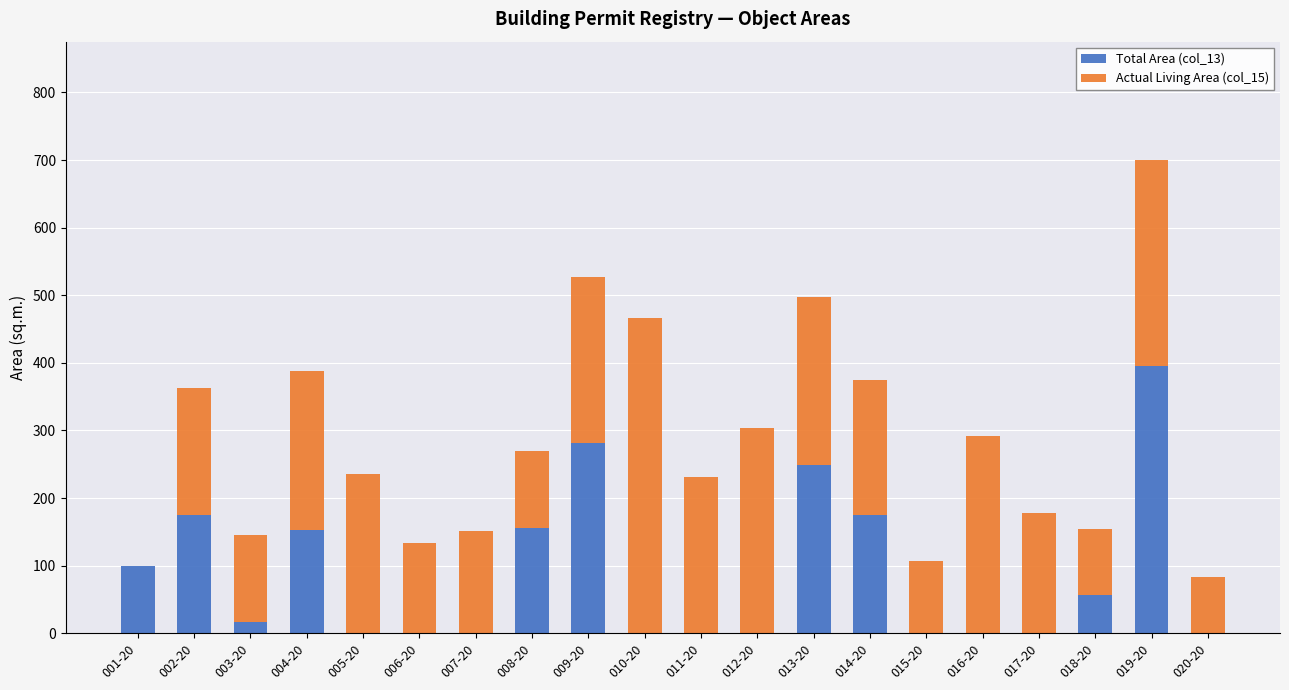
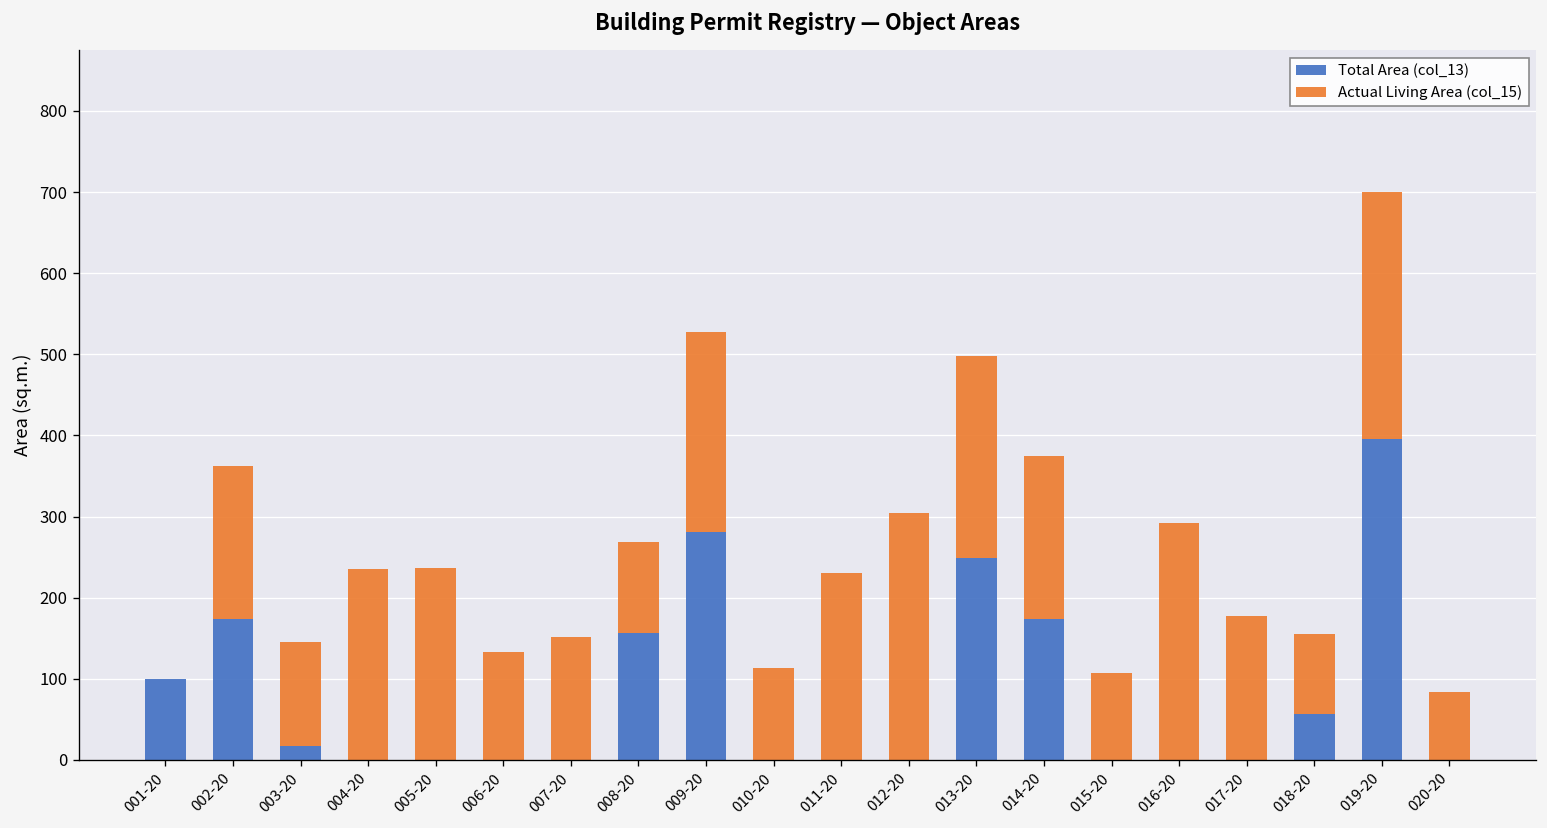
Total Area (col_13), 004-20: 150 -> 0
Actual Living Area (col_15), 010-20: 470 -> 110
